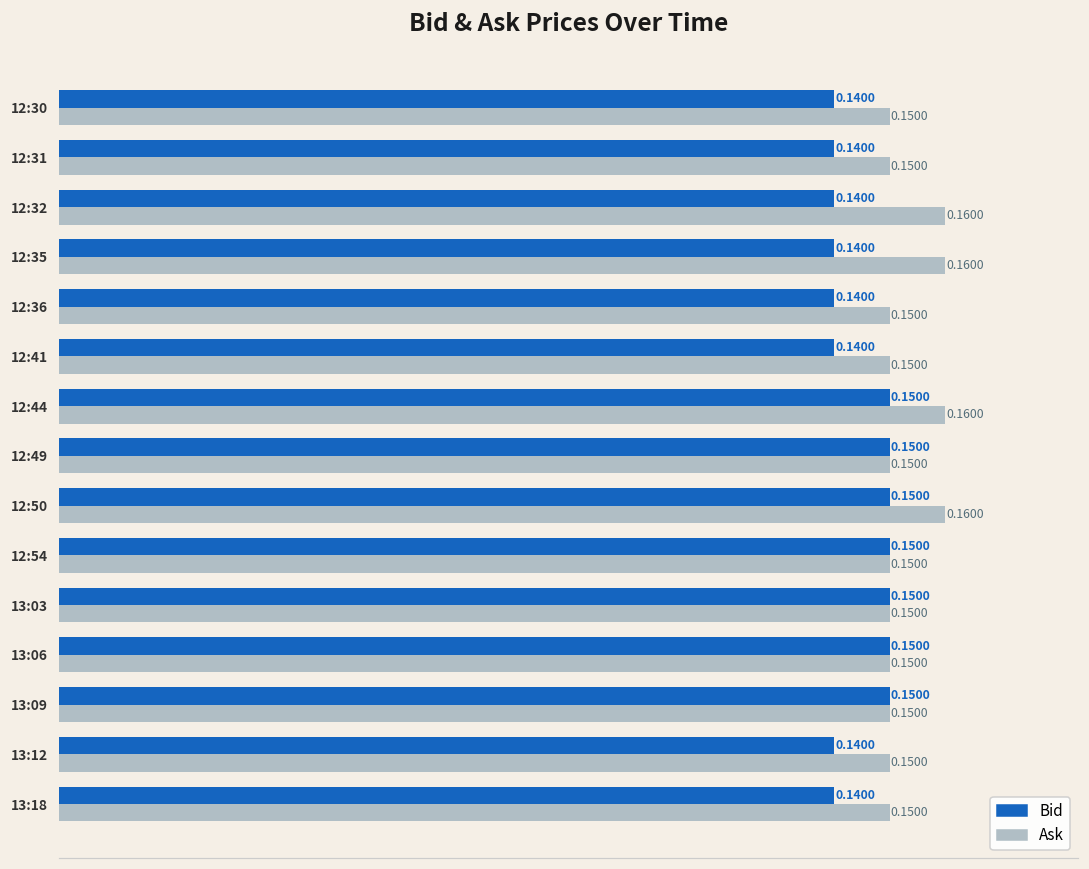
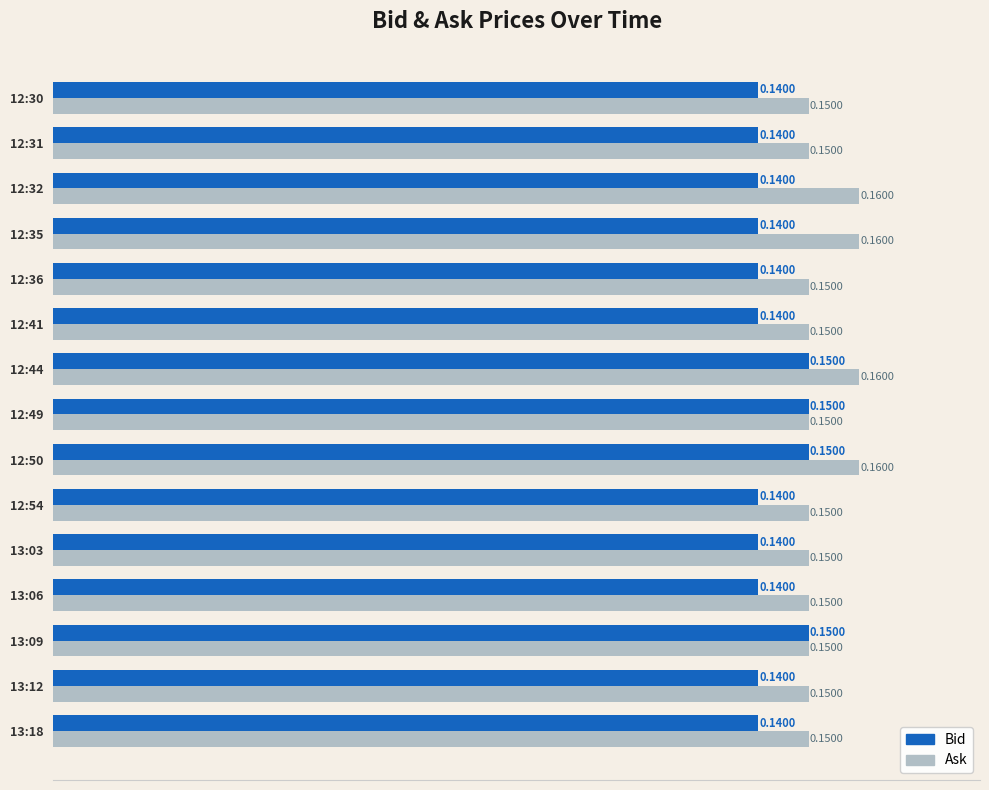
Bid, 12:54: 0.1500 -> 0.1400
Bid, 13:03: 0.1500 -> 0.1400
Bid, 13:06: 0.1500 -> 0.1400
